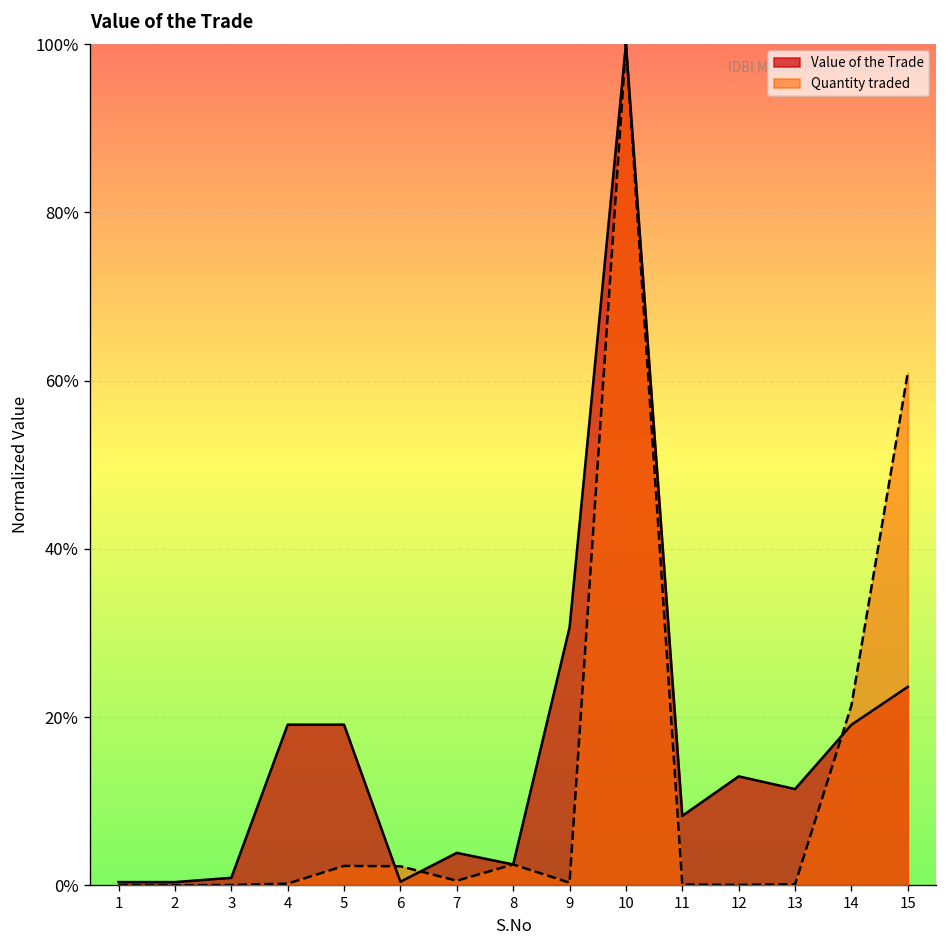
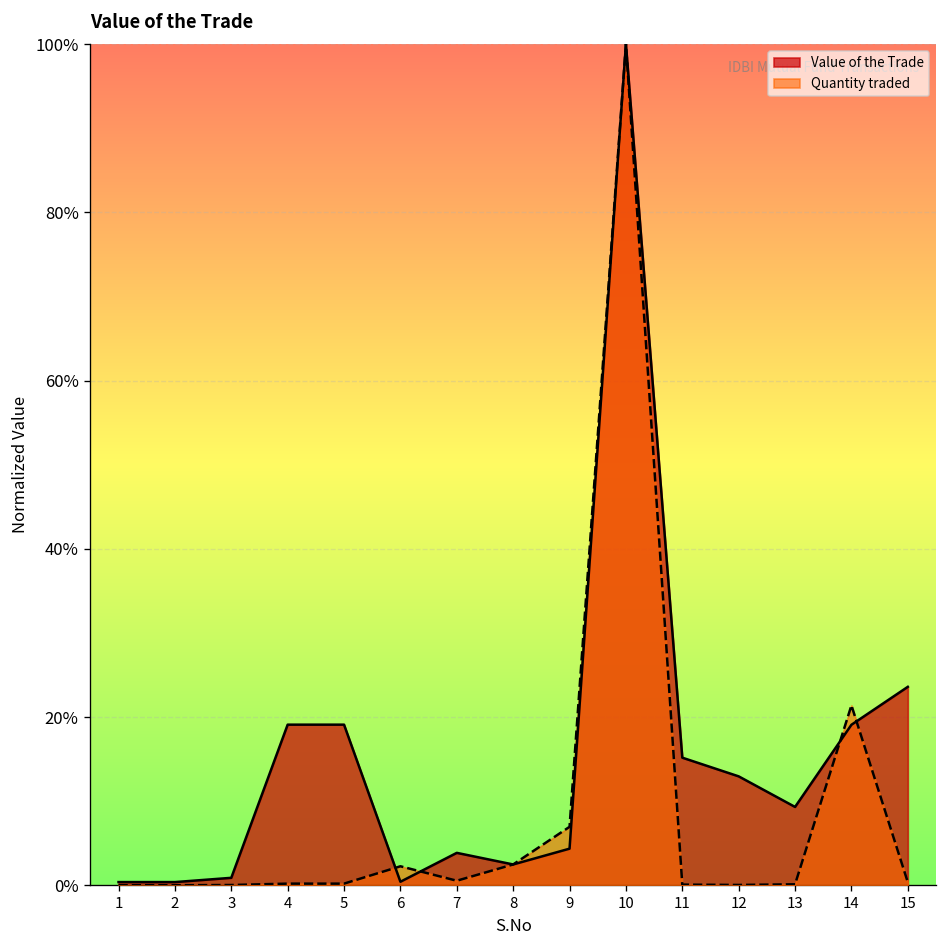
Quantity traded, 5: 2% -> 0%
Value of the Trade, 9: 31% -> 4%
Quantity traded, 9: 0% -> 7%
Value of the Trade, 11: 8% -> 15%
Value of the Trade, 13: 11% -> 9%
Quantity traded, 15: 61% -> 0%
